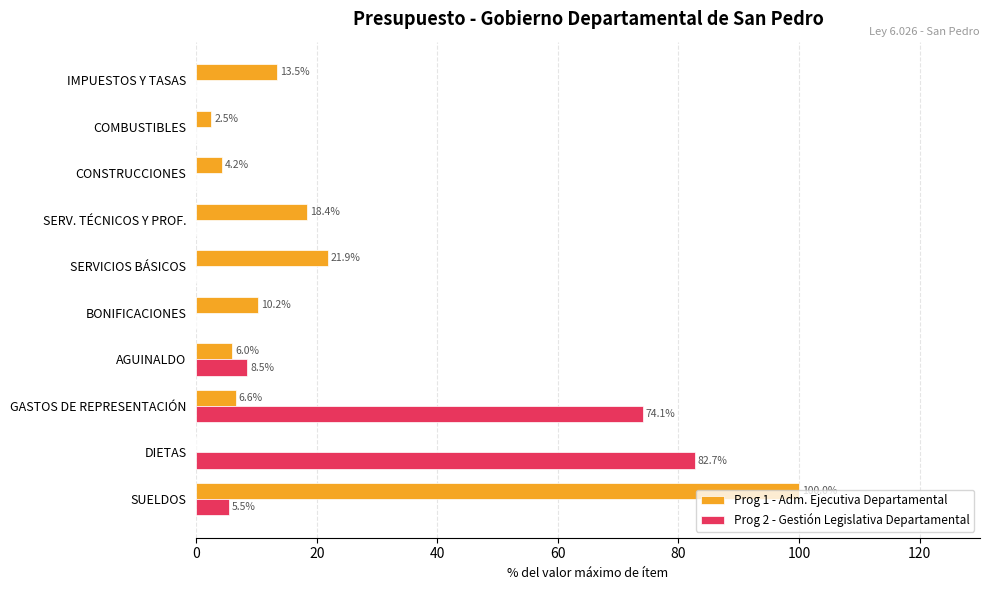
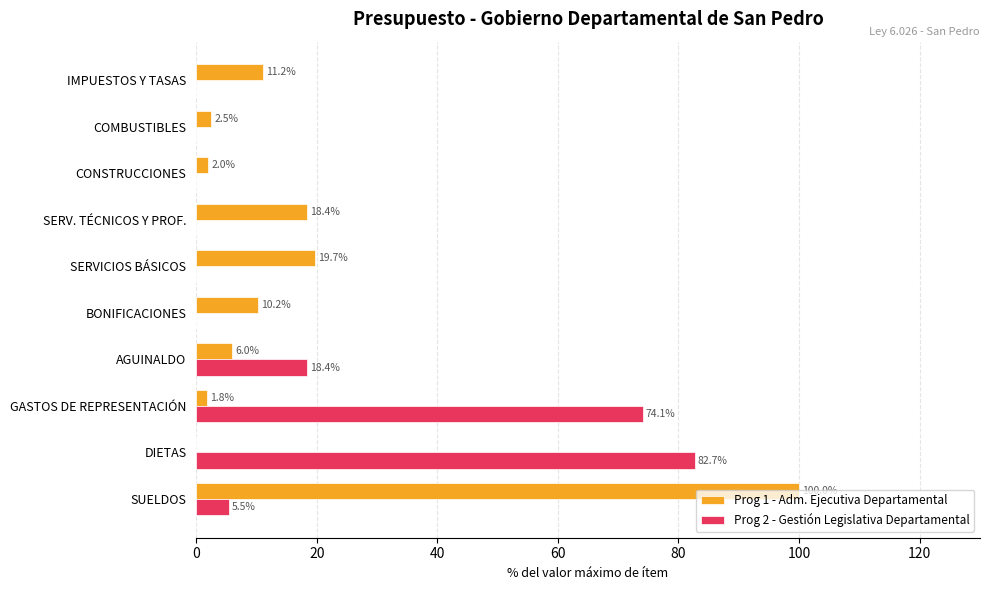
Prog 1 - Adm. Ejecutiva Departamental, IMPUESTOS Y TASAS: 13.5% -> 11.2%
Prog 1 - Adm. Ejecutiva Departamental, CONSTRUCCIONES: 4.2% -> 2.0%
Prog 1 - Adm. Ejecutiva Departamental, SERVICIOS BÁSICOS: 21.9% -> 19.7%
Prog 2 - Gestión Legislativa Departamental, AGUINALDO: 8.5% -> 18.4%
Prog 1 - Adm. Ejecutiva Departamental, GASTOS DE REPRESENTACIÓN: 6.6% -> 1.8%
